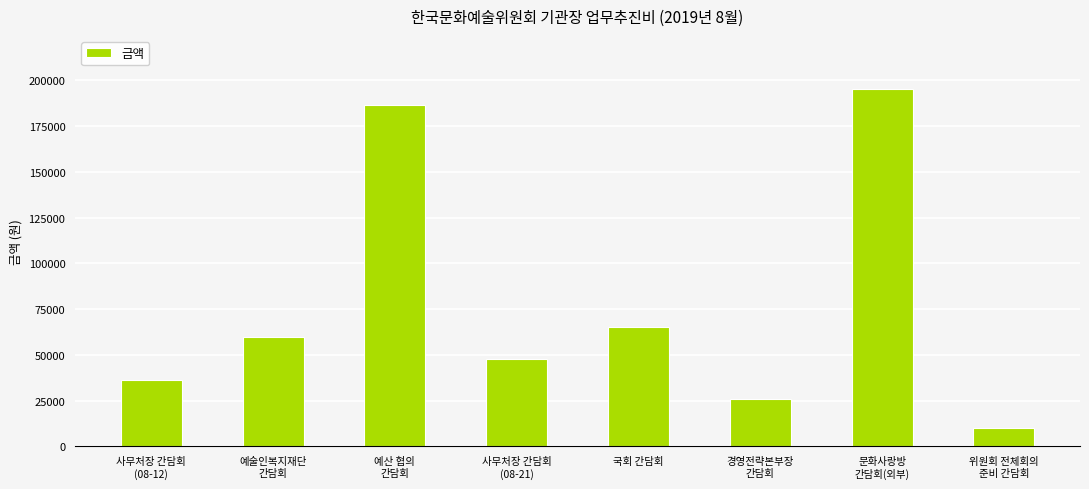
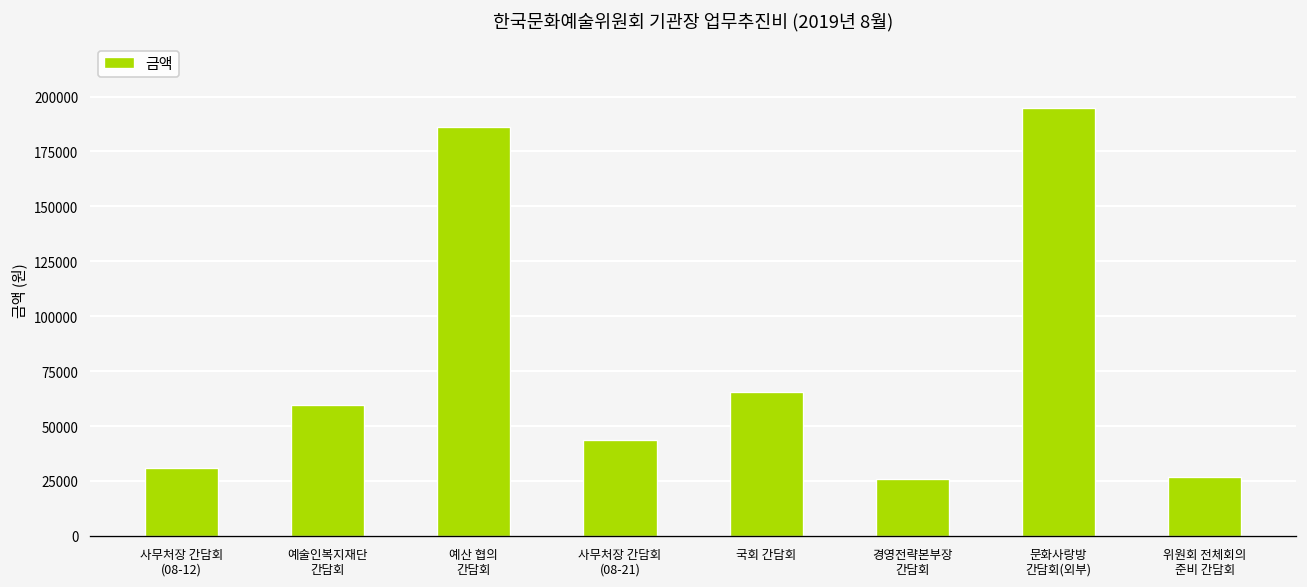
사무처장 간담회 (08-12): 36000 -> 31000
사무처장 간담회 (08-21): 48000 -> 43000
위원회 전체회의 준비 간담회: 10000 -> 27000
